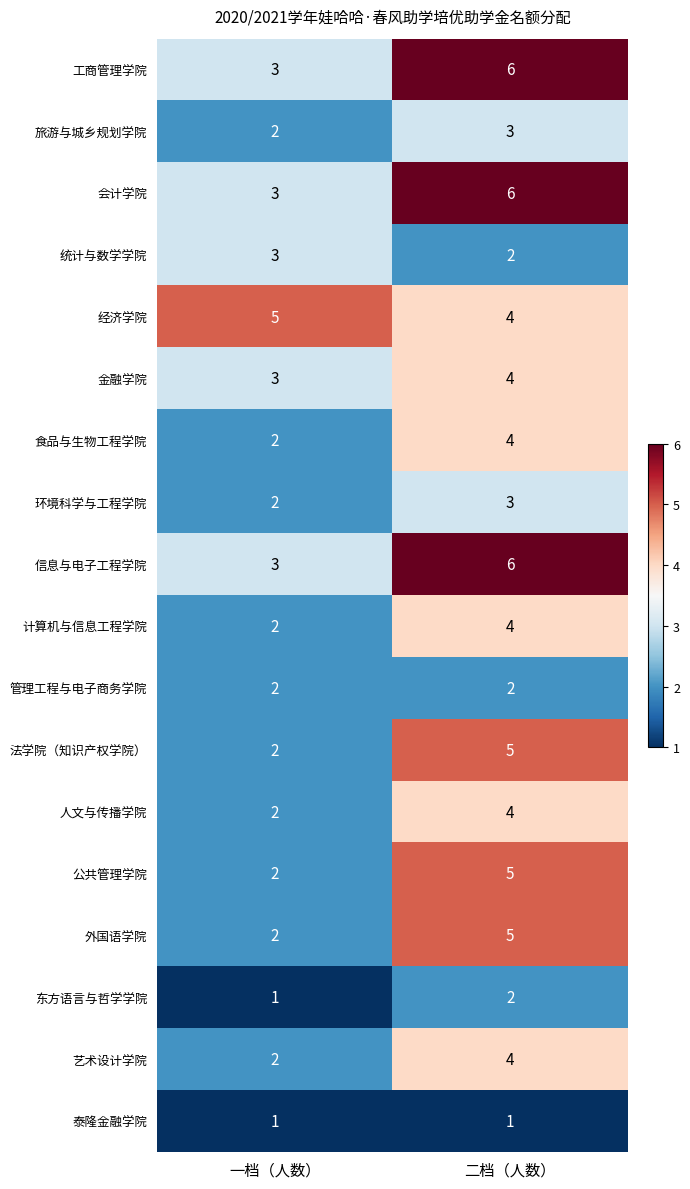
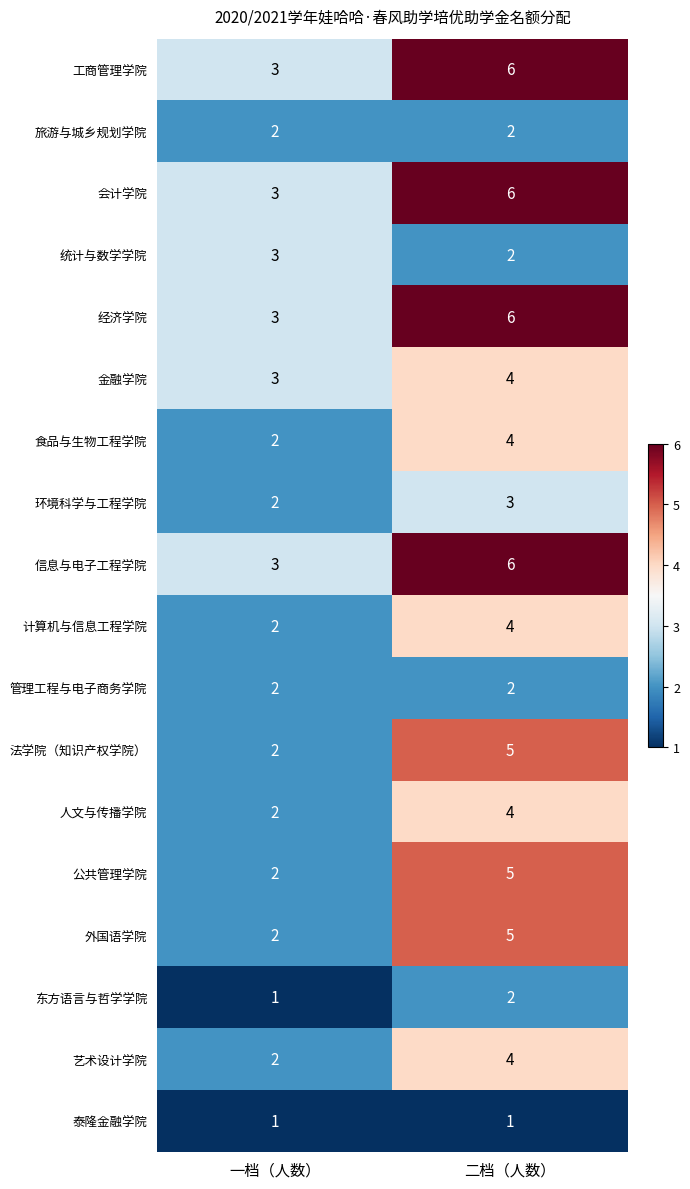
旅游与城乡规划学院, 二档（人数）: 3 -> 2
经济学院, 一档（人数）: 5 -> 3
经济学院, 二档（人数）: 4 -> 6
